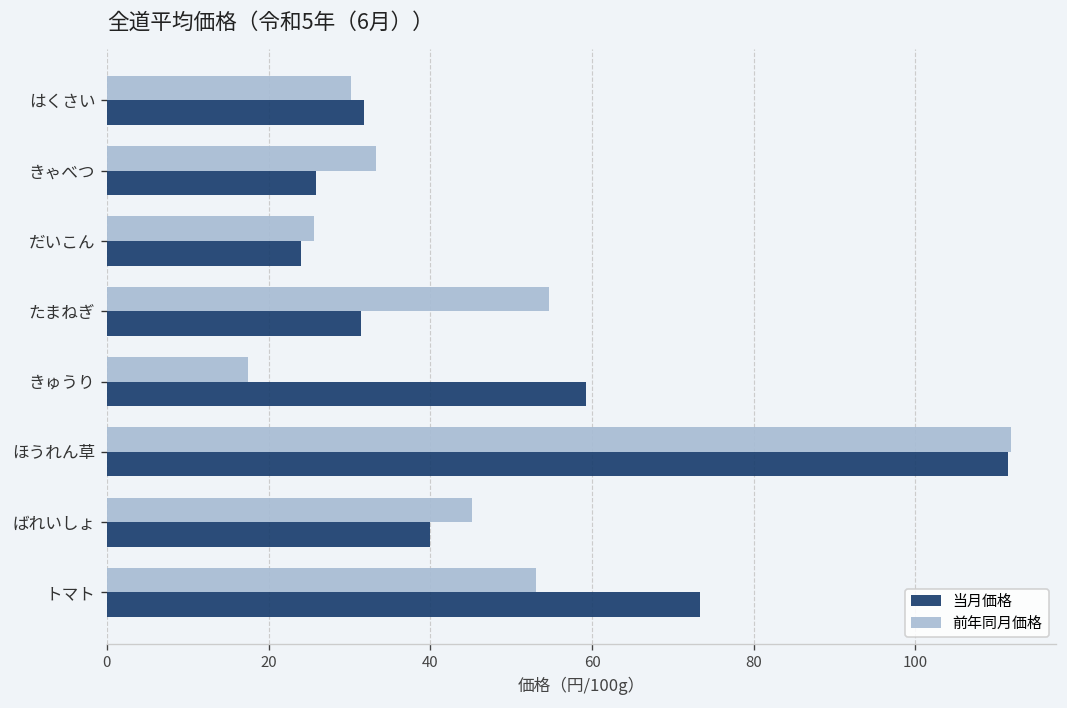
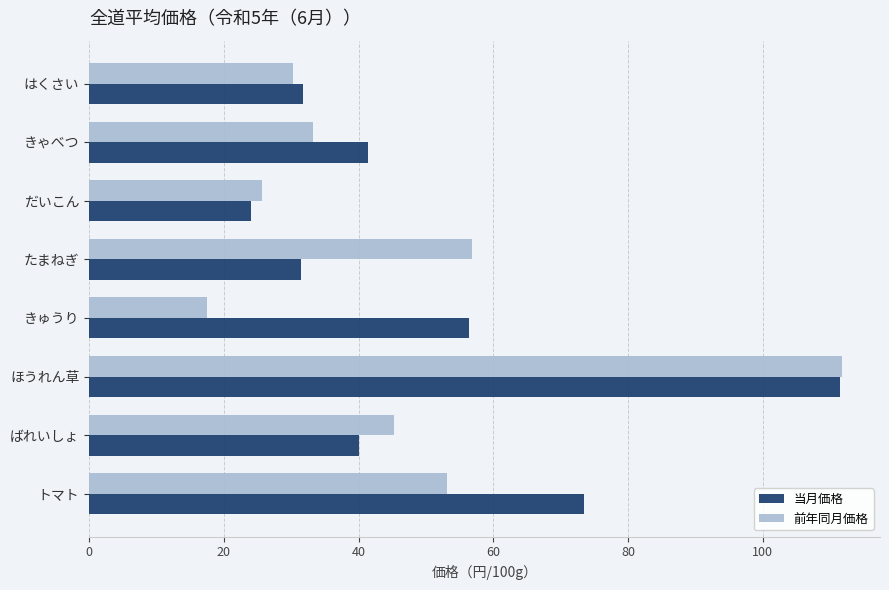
当月価格, きゃべつ: 26 -> 41
前年同月価格, たまねぎ: 55 -> 57
当月価格, きゅうり: 59 -> 56
